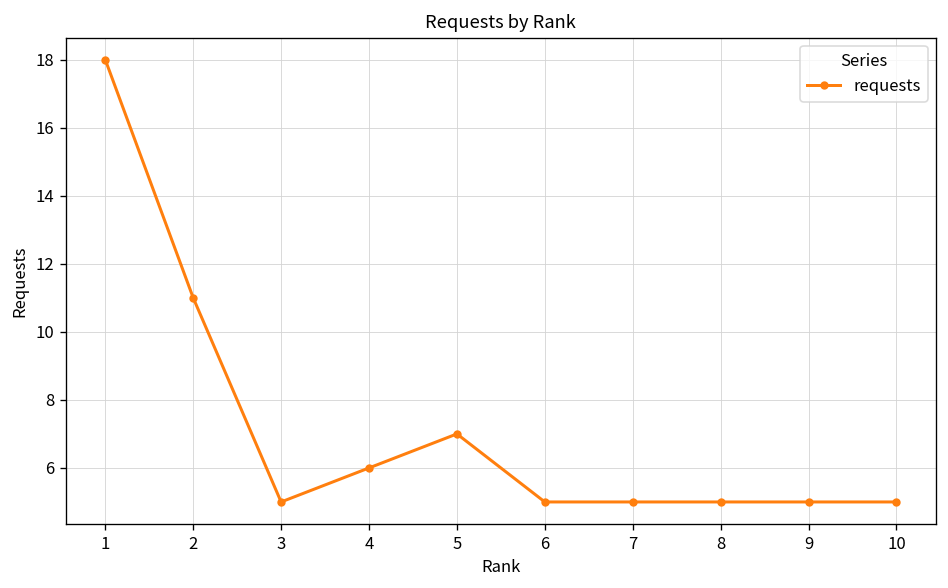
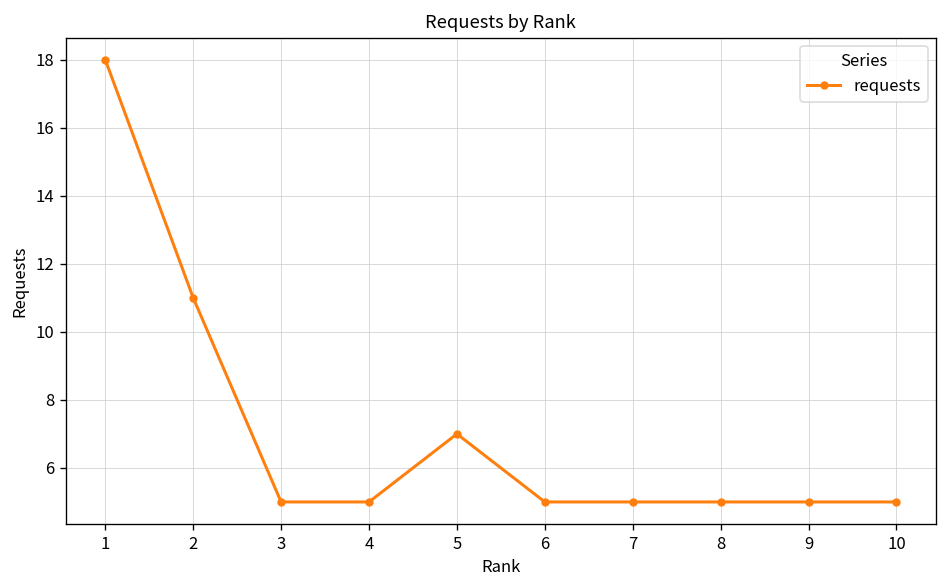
4: 6 -> 5
